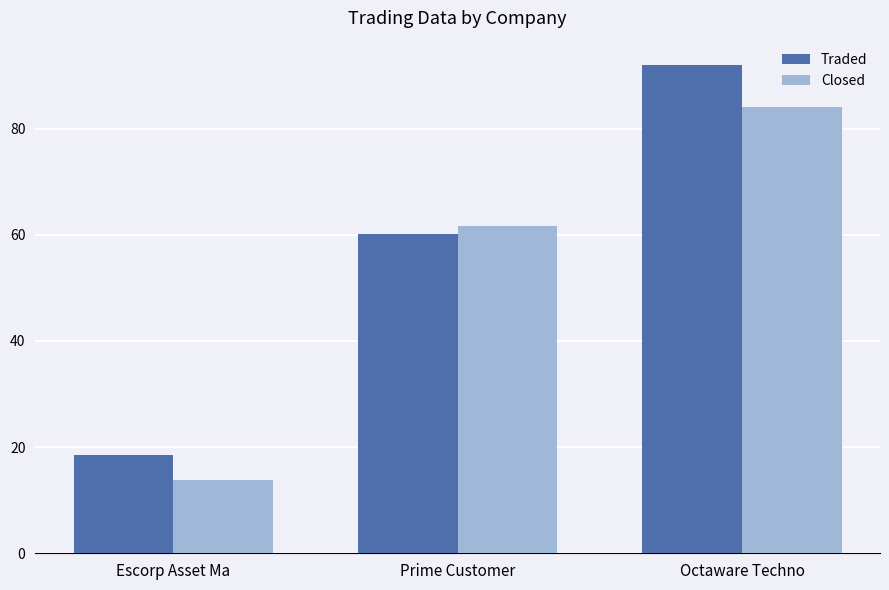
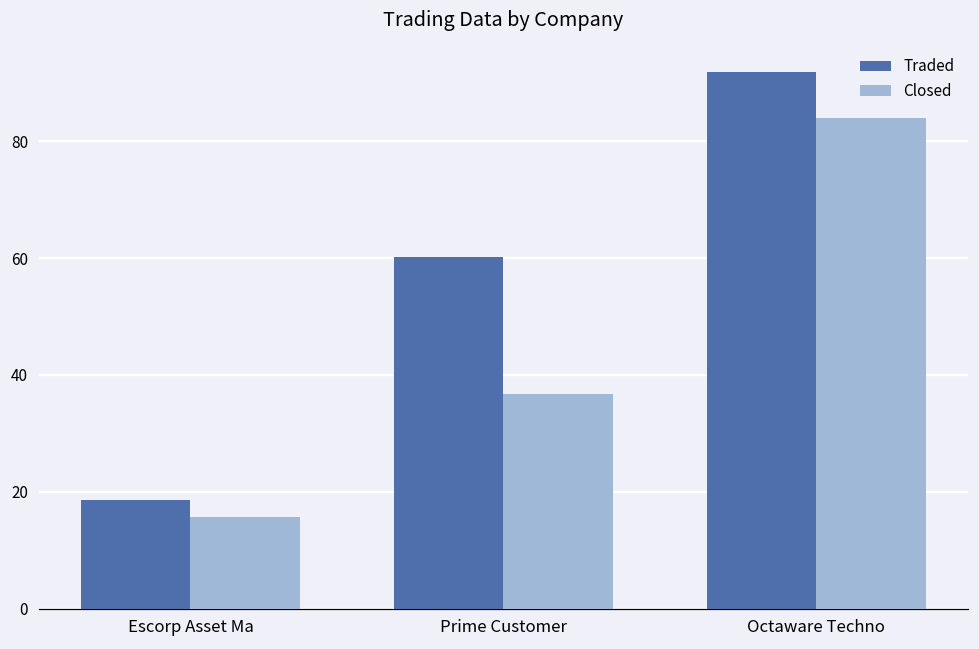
Closed, Escorp Asset Ma: 14 -> 16
Closed, Prime Customer: 62 -> 37
